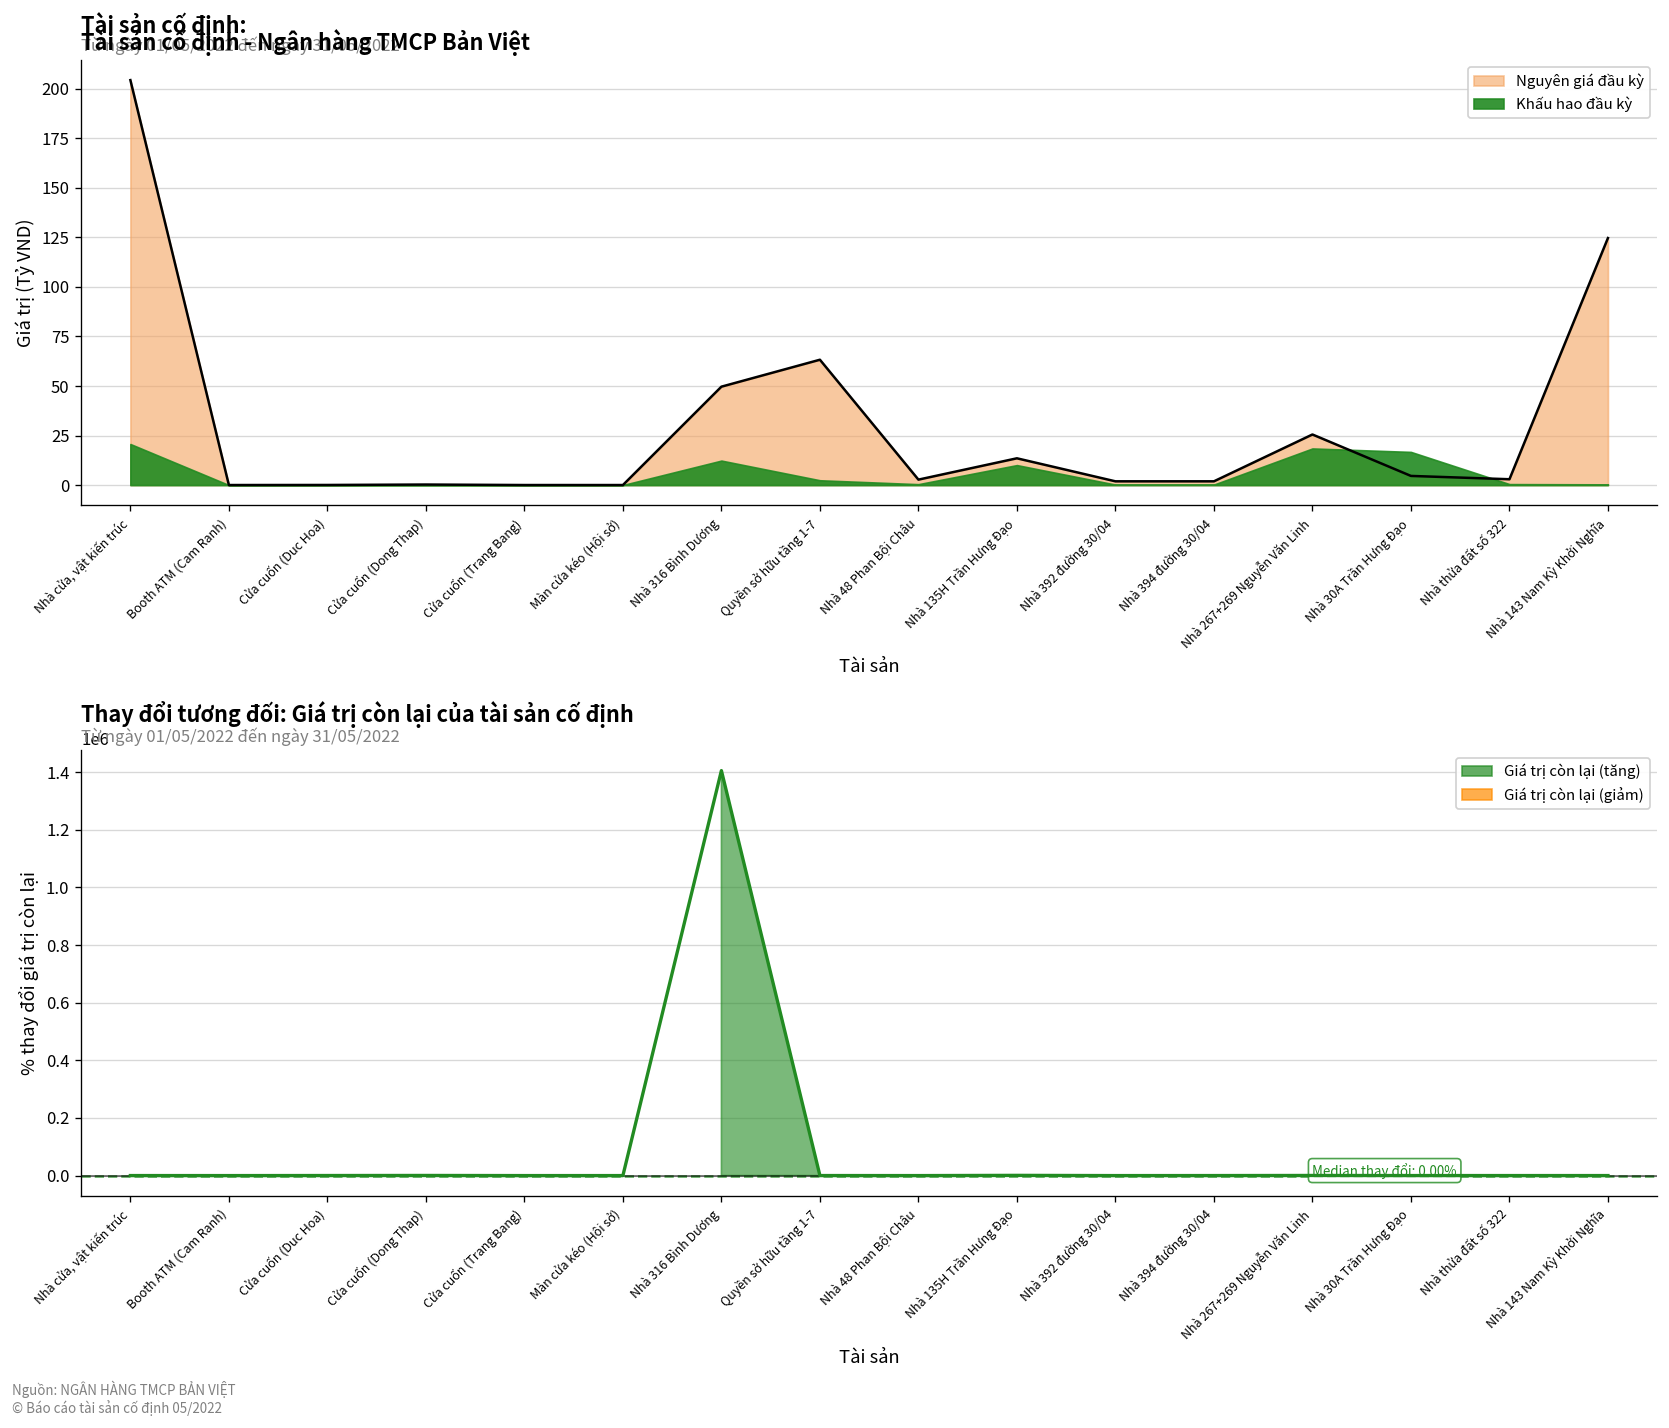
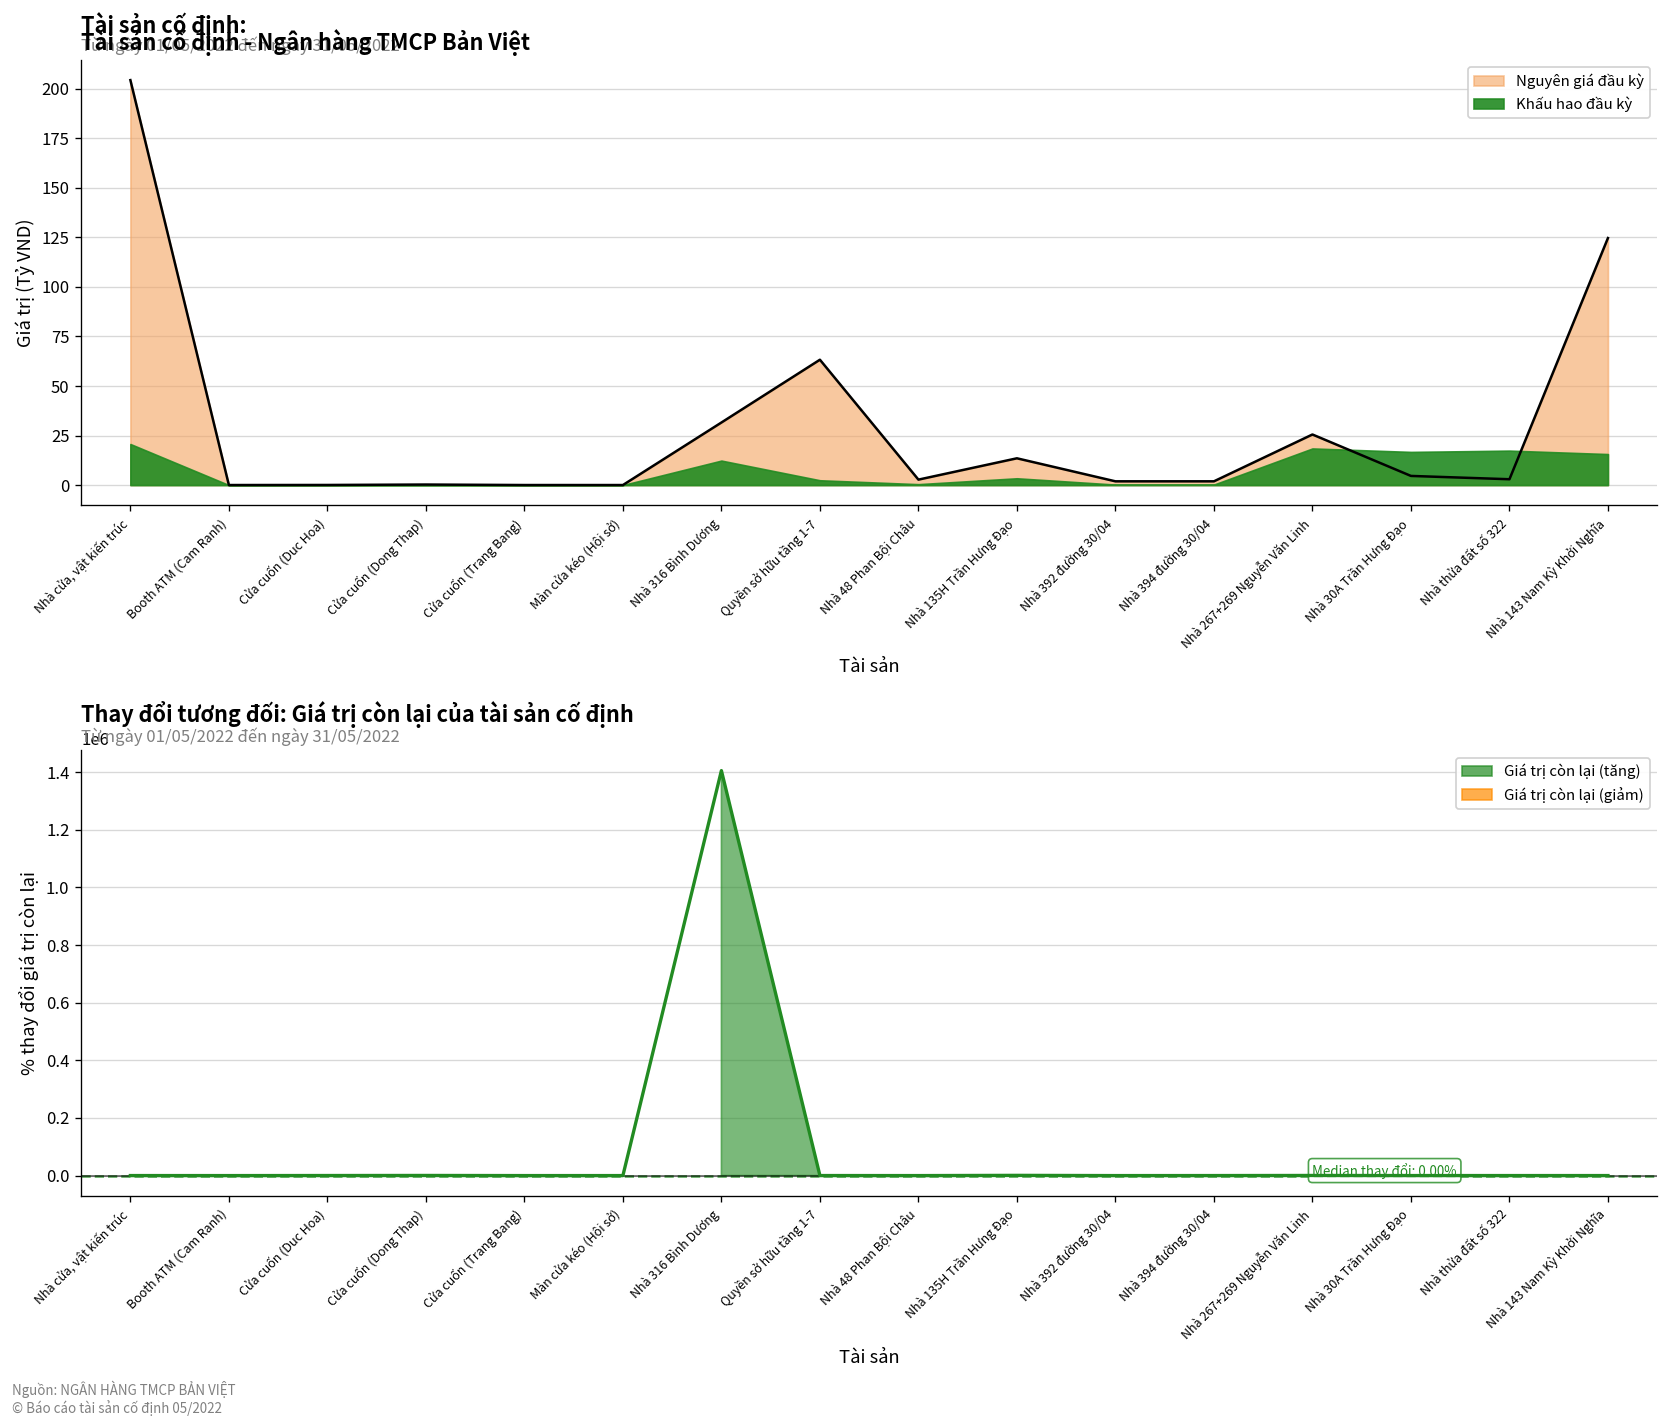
Tài sản cố định - Ngân hàng TMCP Bản Việt, Nguyên giá đầu kỳ, Nhà 316 Bình Dương: 50 -> 32
Tài sản cố định - Ngân hàng TMCP Bản Việt, Khấu hao đầu kỳ, Nhà 135H Trần Hưng Đạo: 10 -> 3
Tài sản cố định - Ngân hàng TMCP Bản Việt, Khấu hao đầu kỳ, Nhà thửa đất số 322: 0 -> 17
Tài sản cố định - Ngân hàng TMCP Bản Việt, Khấu hao đầu kỳ, Nhà 143 Nam Kỳ Khởi Nghĩa: 0 -> 16
